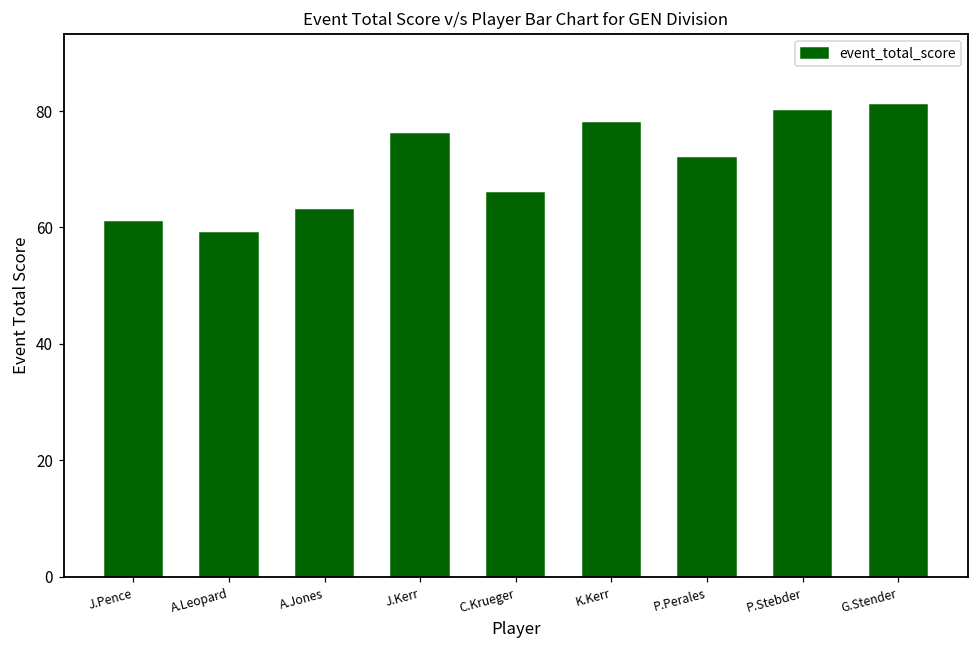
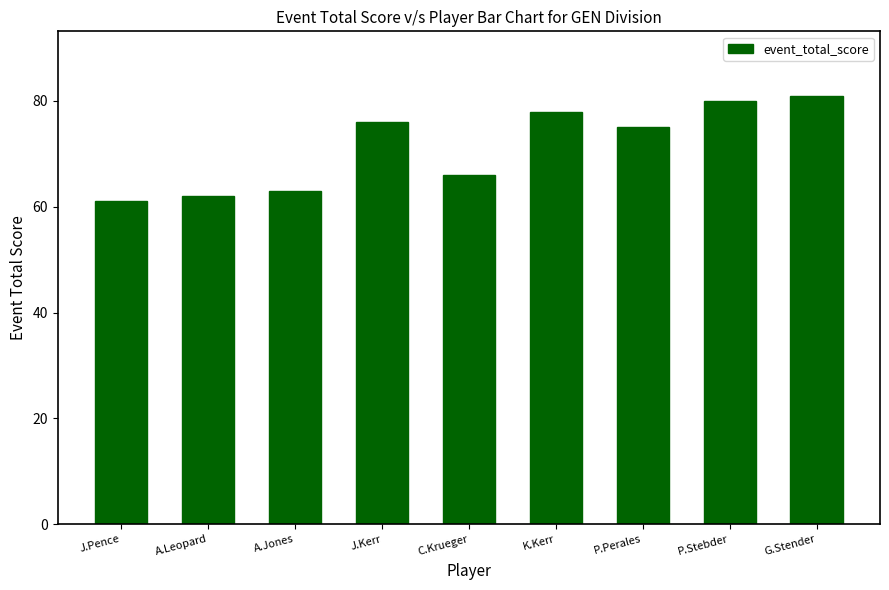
A.Leopard: 59 -> 62
P.Perales: 72 -> 75
